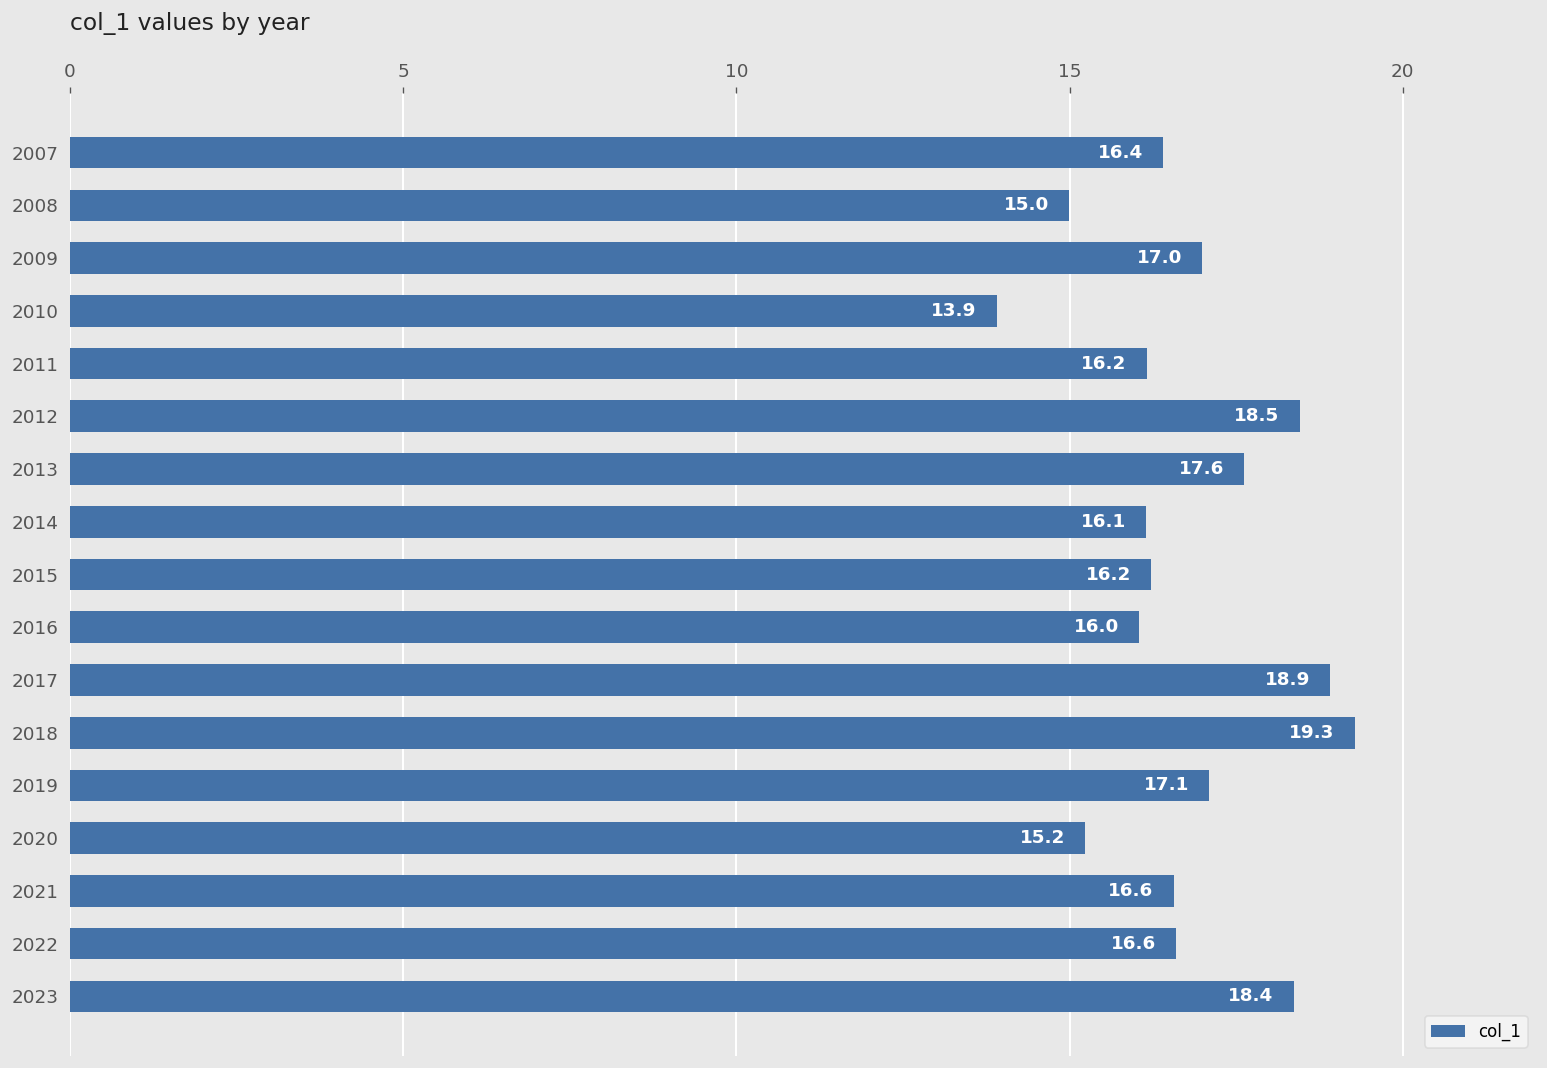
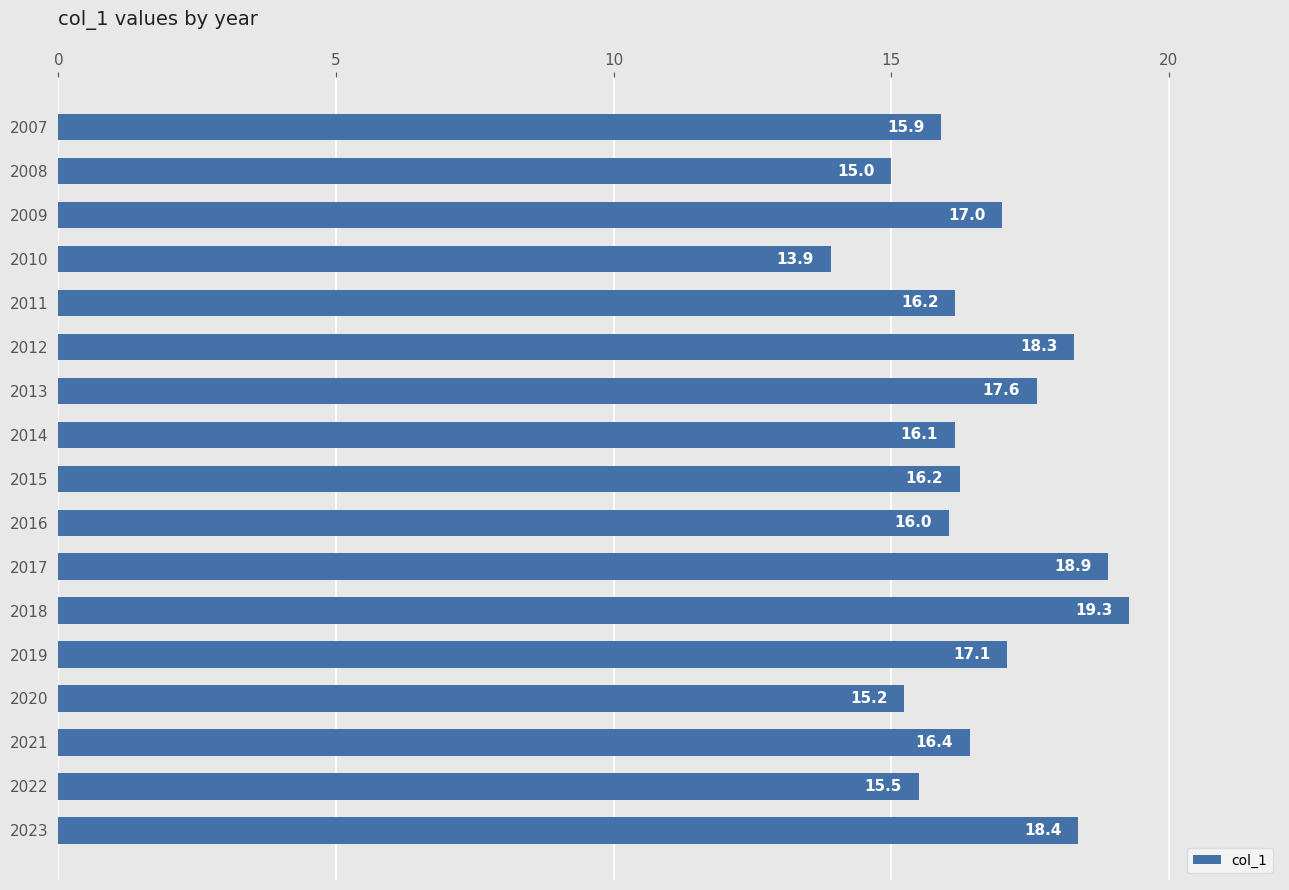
2007: 16.4 -> 15.9
2012: 18.5 -> 18.3
2021: 16.6 -> 16.4
2022: 16.6 -> 15.5
